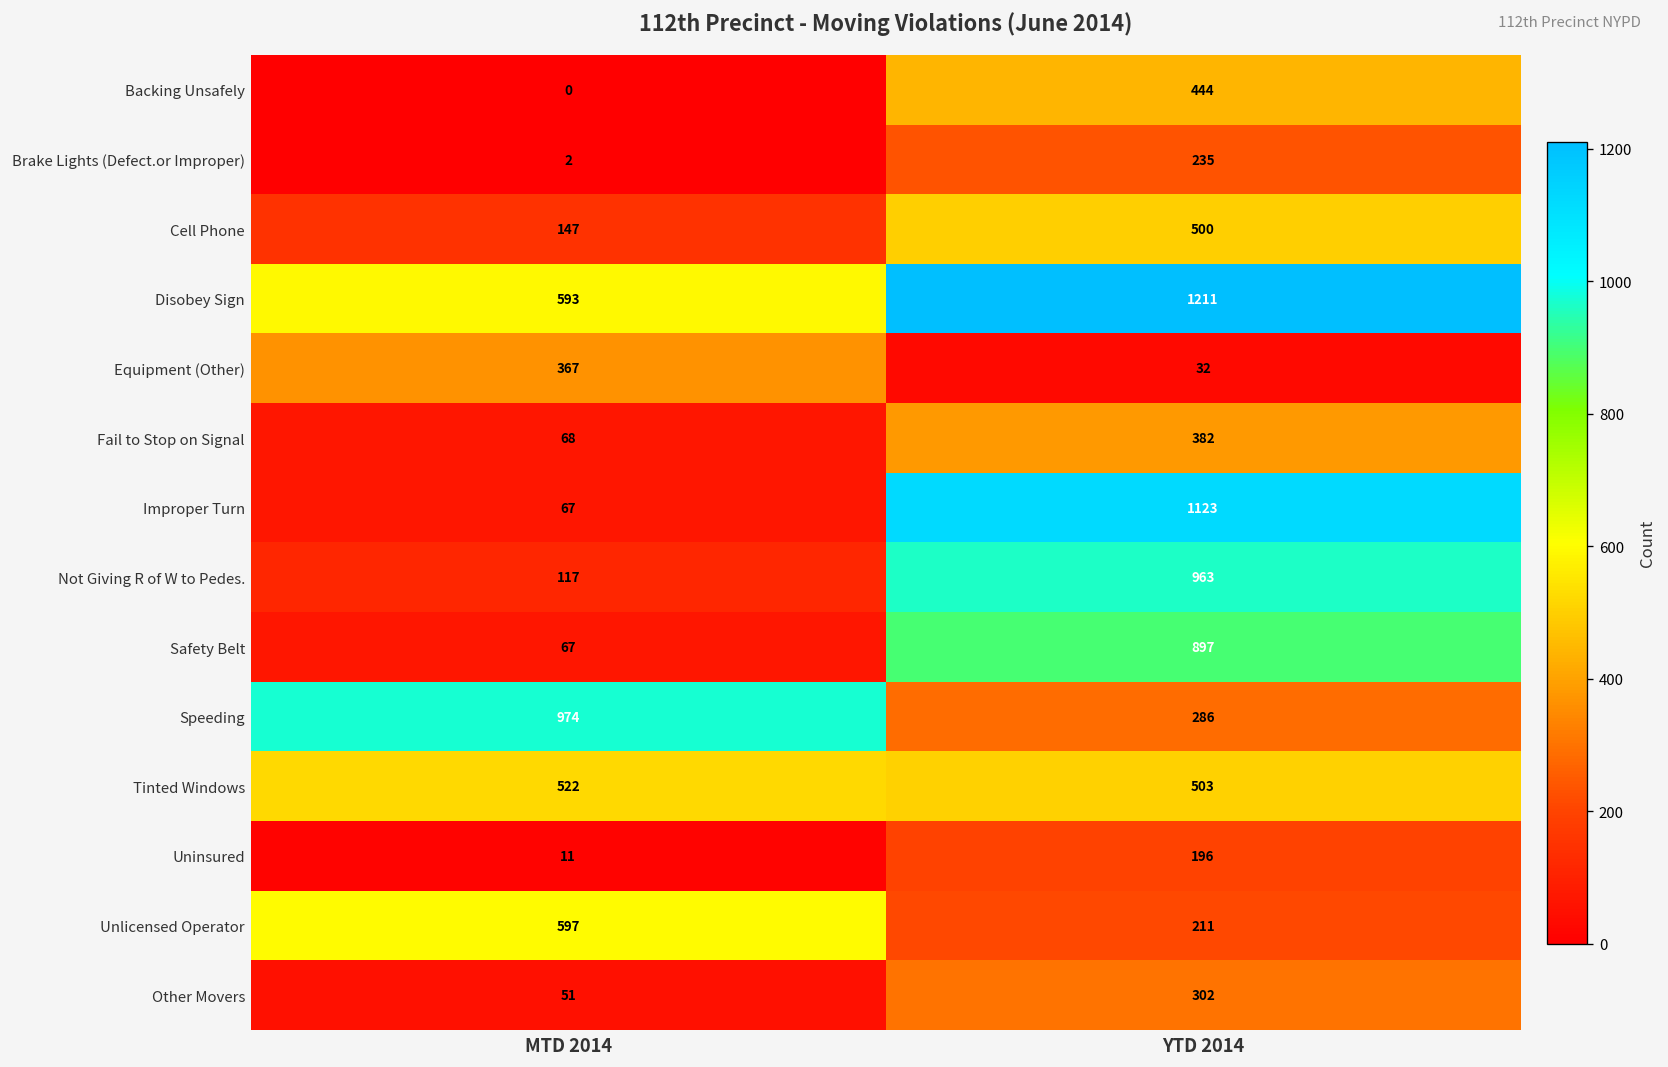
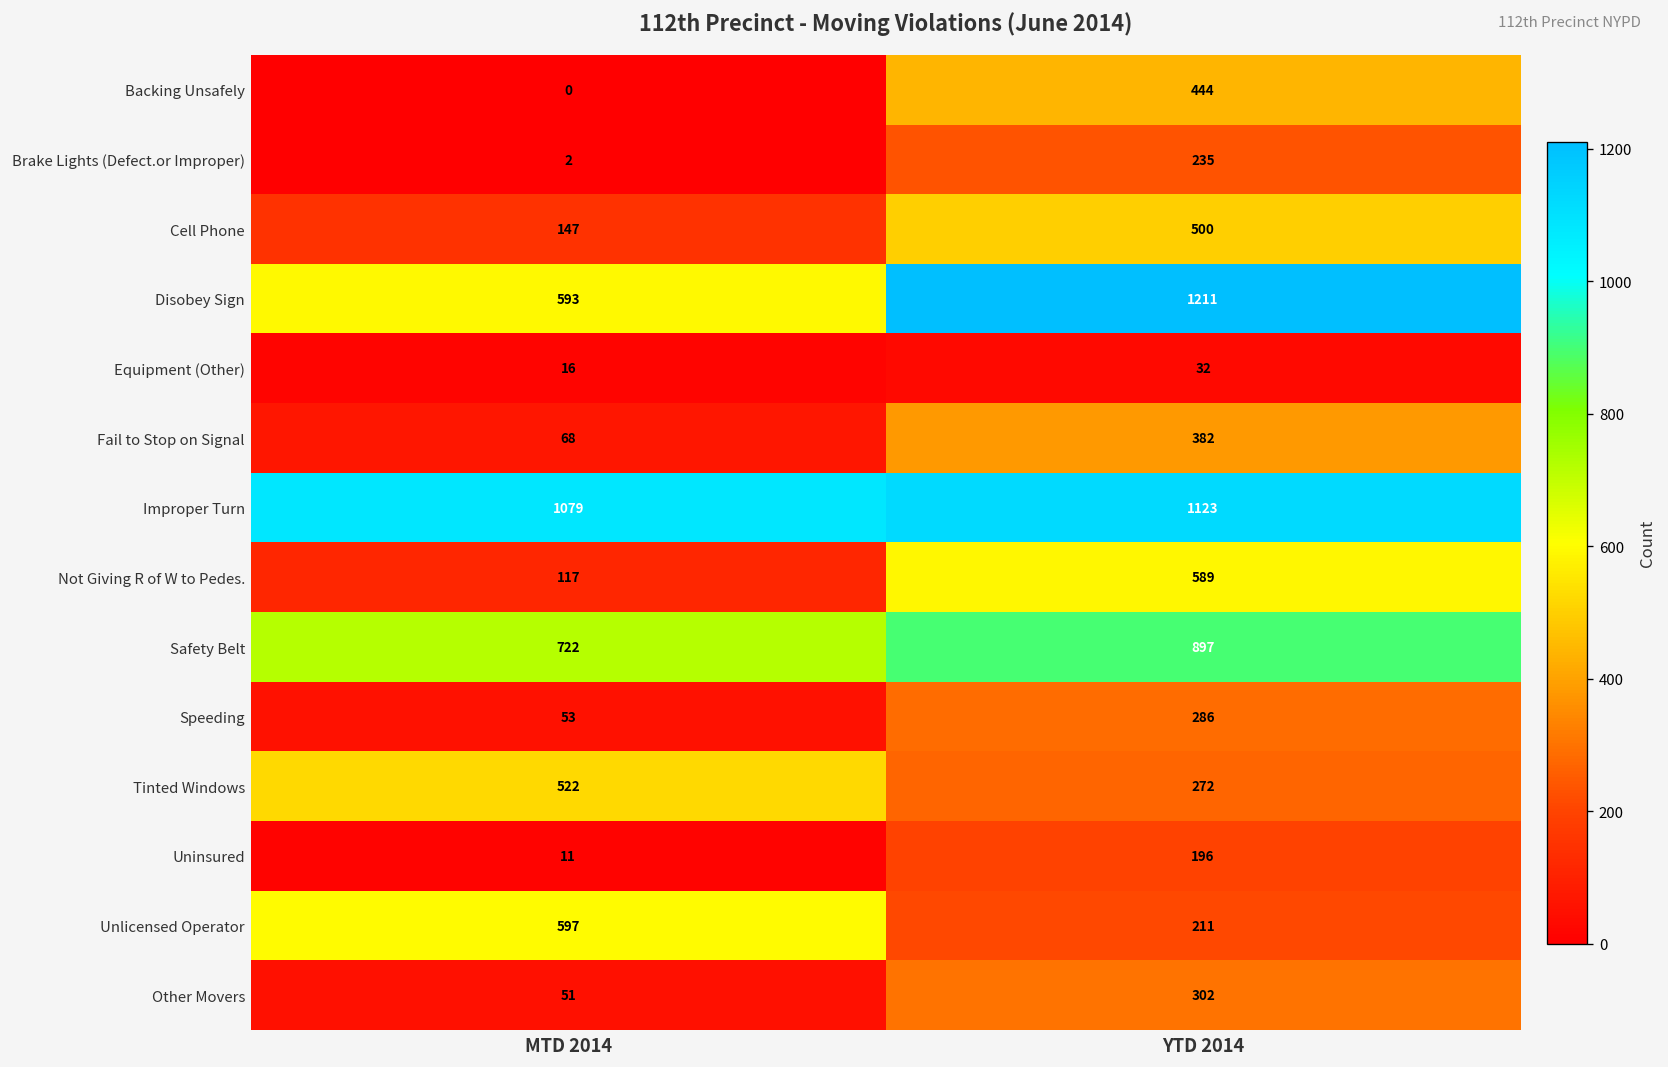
Equipment (Other), MTD 2014: 367 -> 16
Improper Turn, MTD 2014: 67 -> 1079
Not Giving R of W to Pedes., YTD 2014: 963 -> 589
Safety Belt, MTD 2014: 67 -> 722
Speeding, MTD 2014: 974 -> 53
Tinted Windows, YTD 2014: 503 -> 272
